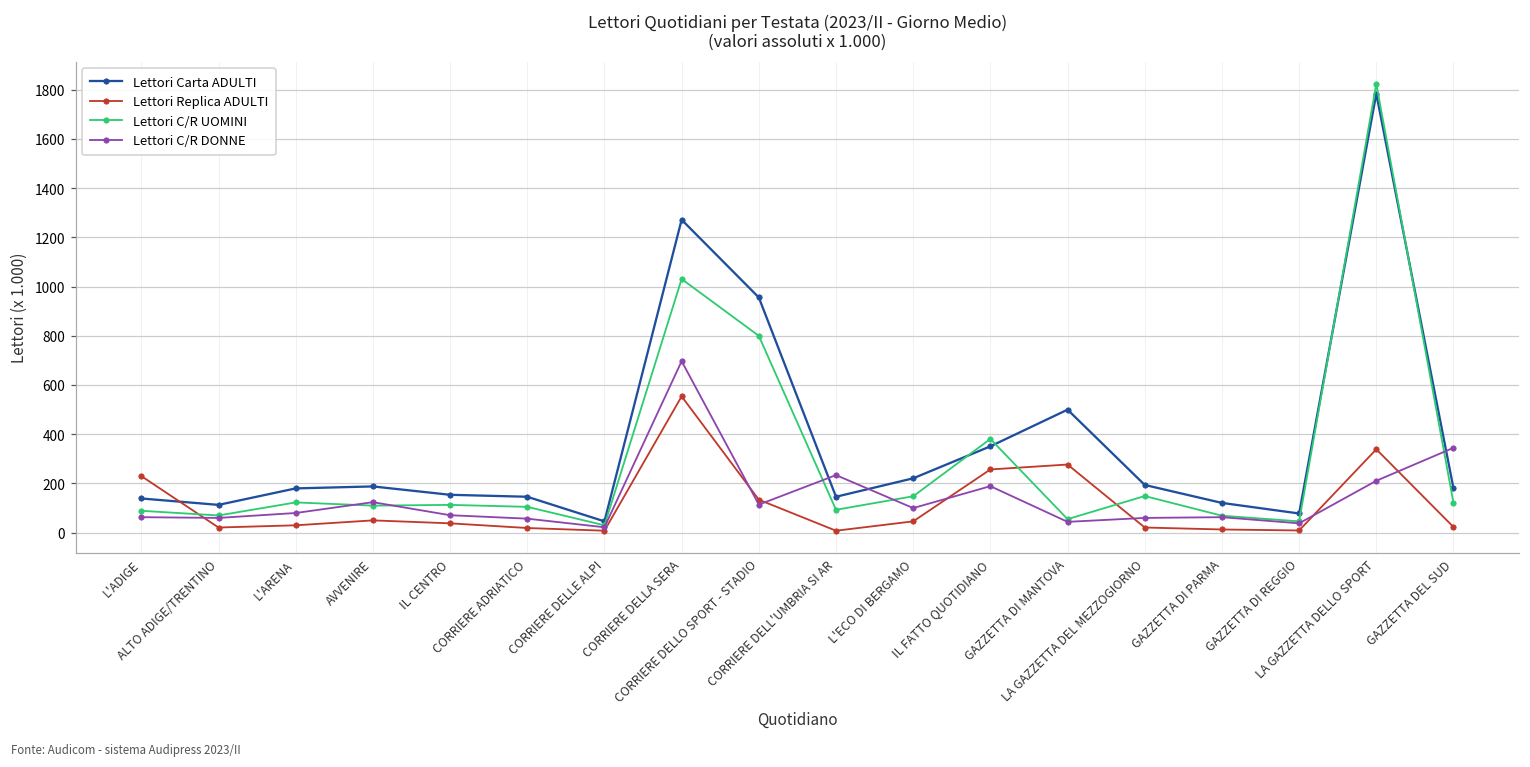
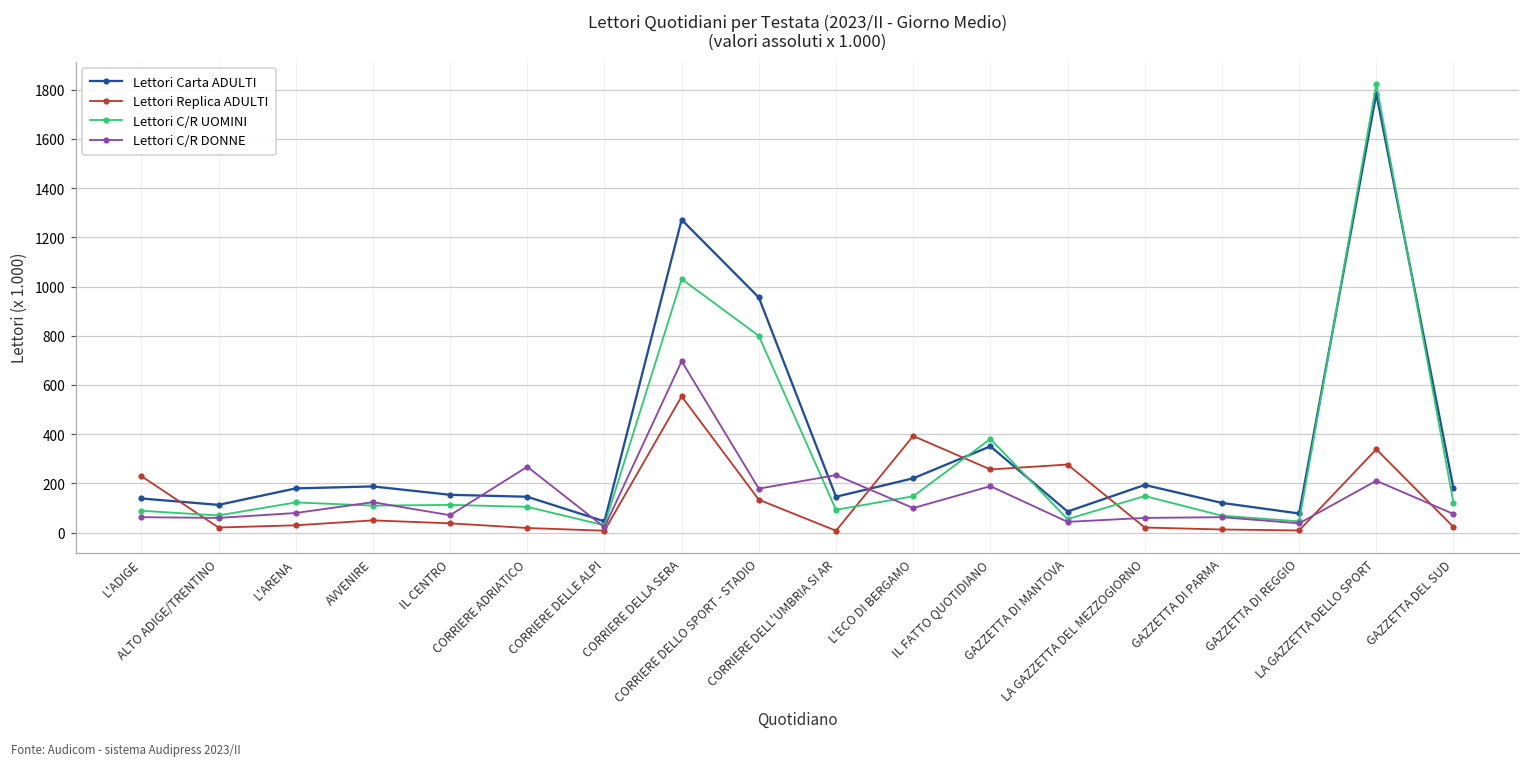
Lettori C/R DONNE, CORRIERE ADRIATICO: 60 -> 270
Lettori C/R DONNE, CORRIERE DELLO SPORT - STADIO: 110 -> 180
Lettori Replica ADULTI, L'ECO DI BERGAMO: 50 -> 390
Lettori Carta ADULTI, GAZZETTA DI MANTOVA: 500 -> 90
Lettori C/R DONNE, GAZZETTA DEL SUD: 350 -> 80
